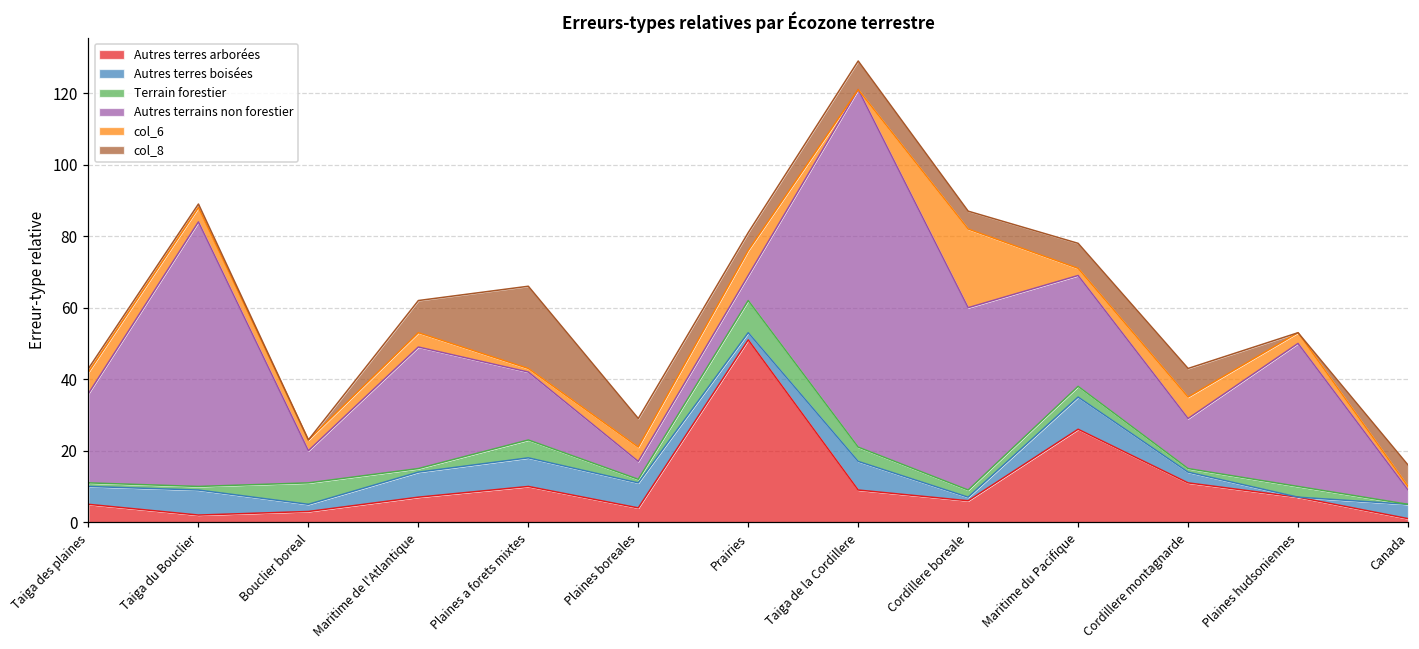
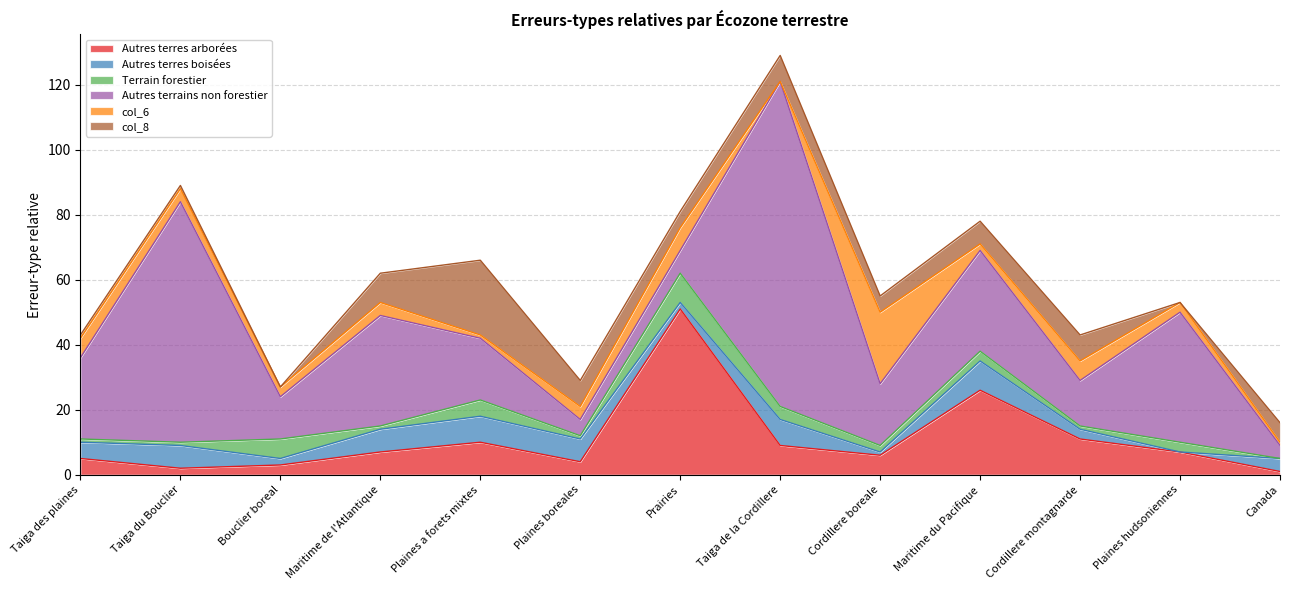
Autres terrains non forestier, Bouclier boreal: 9 -> 13
Autres terrains non forestier, Cordillere boreale: 51 -> 19
